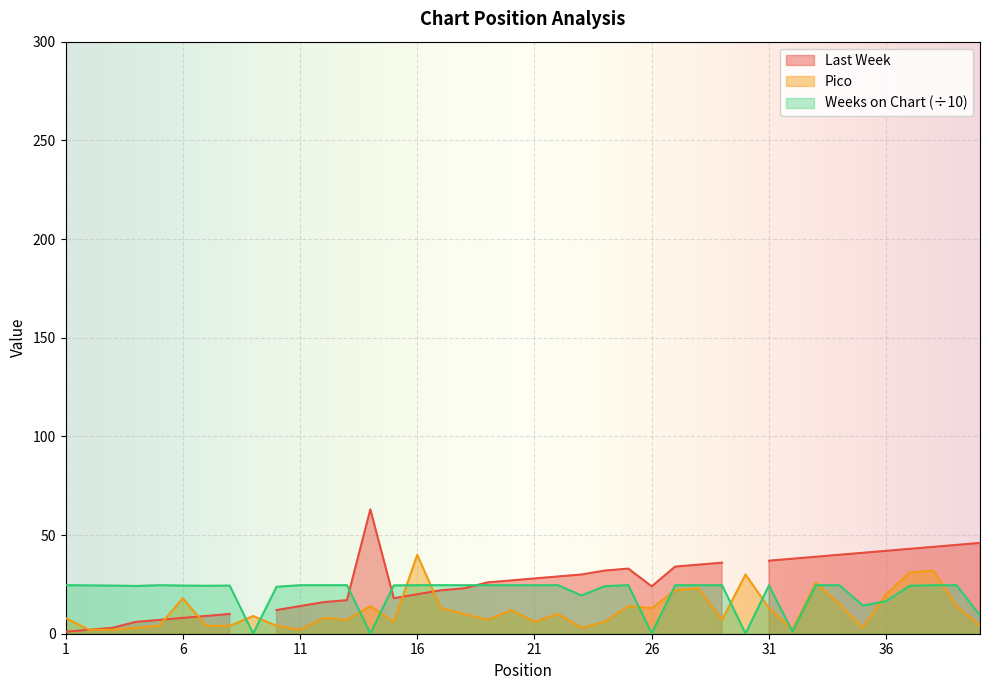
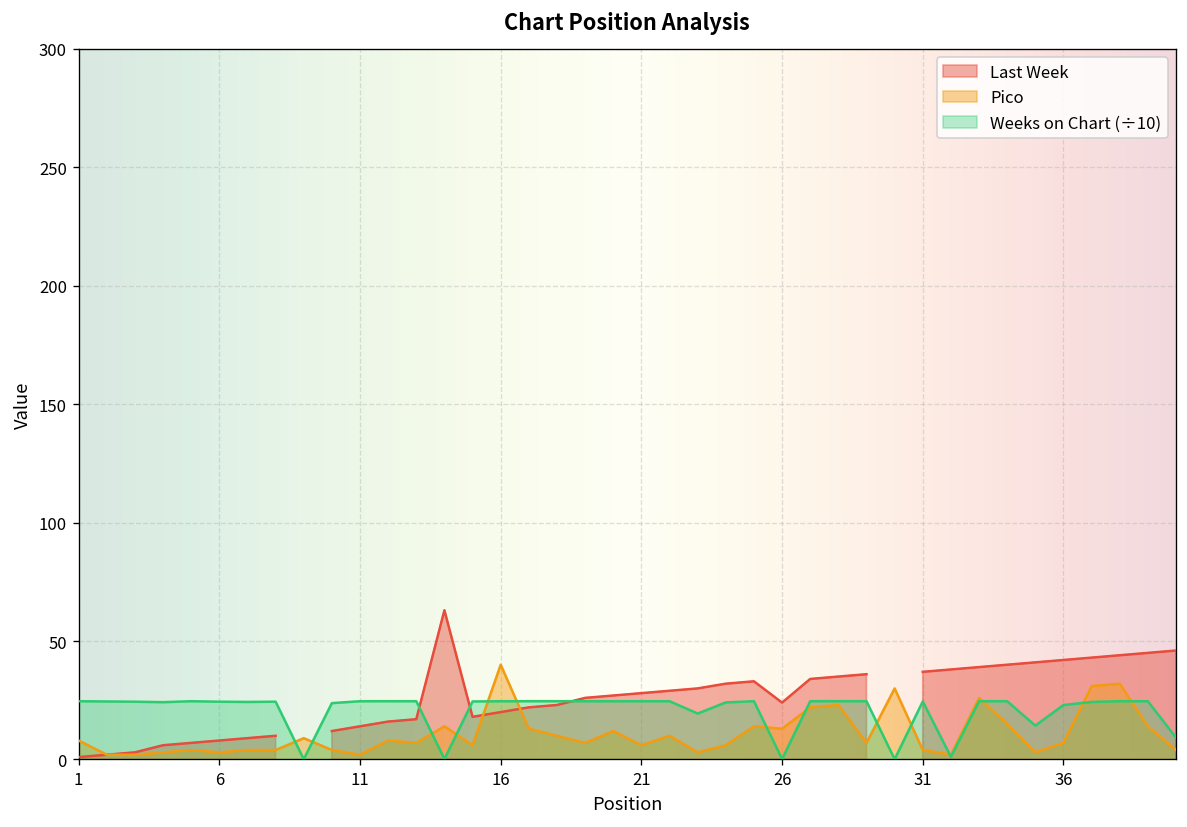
Pico, 6: 18 -> 3
Pico, 31: 13 -> 4
Pico, 36: 20 -> 7
Weeks on Chart (÷10), 36: 17 -> 23
